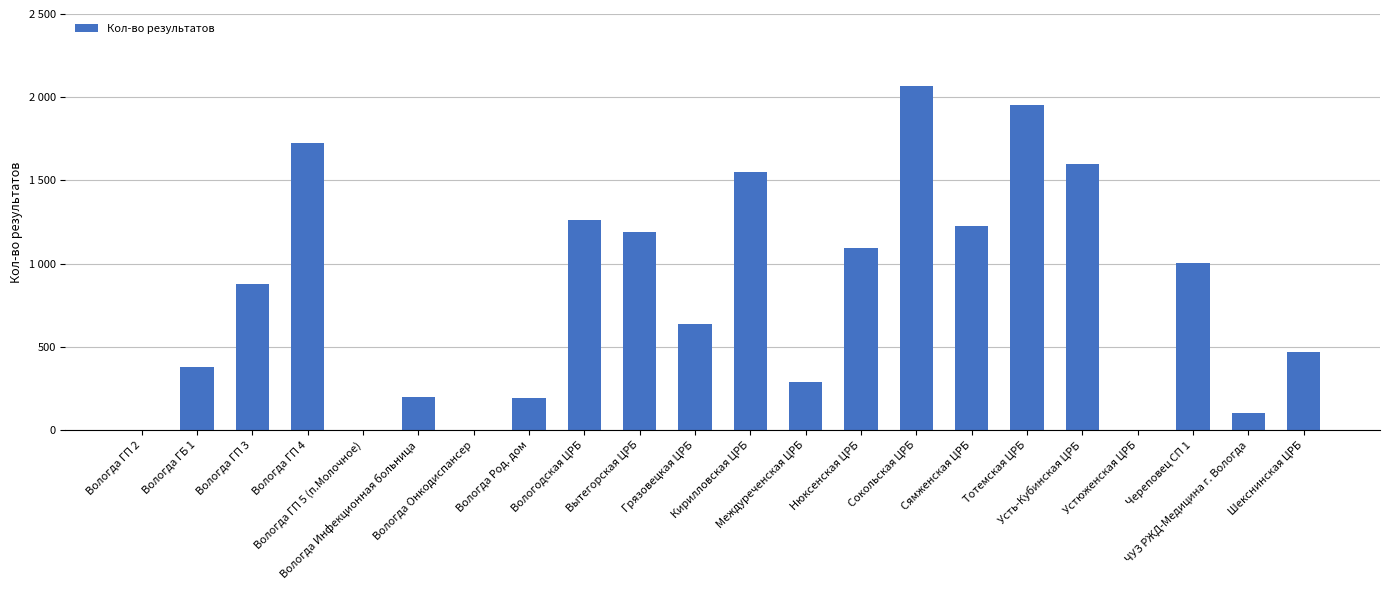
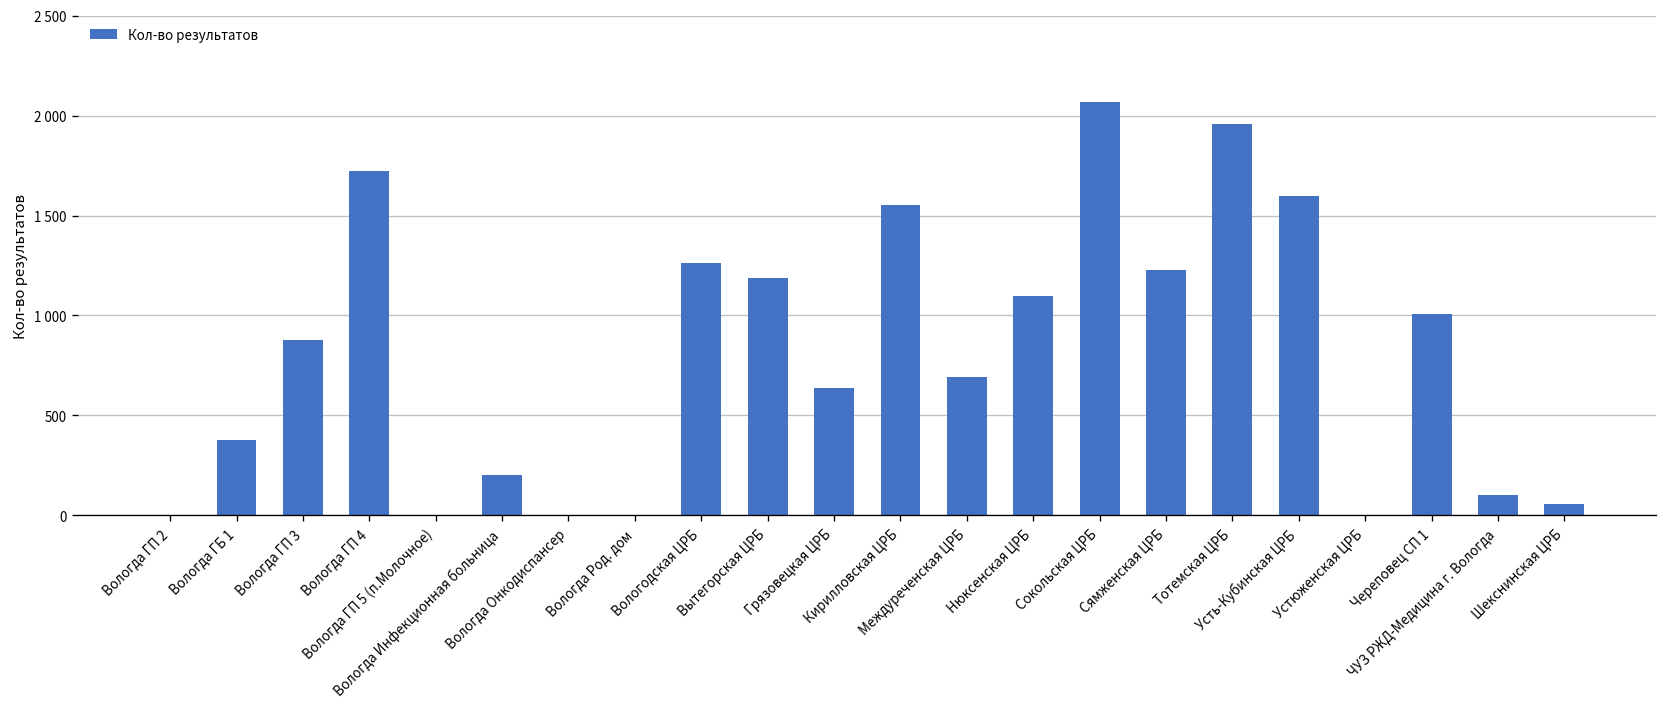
Вологда Род. дом: 190 -> 0
Междуреченская ЦРБ: 290 -> 690
Шекснинская ЦРБ: 470 -> 60
